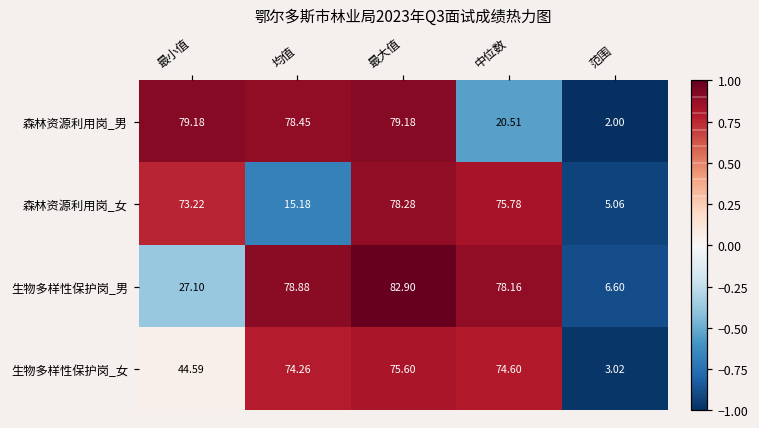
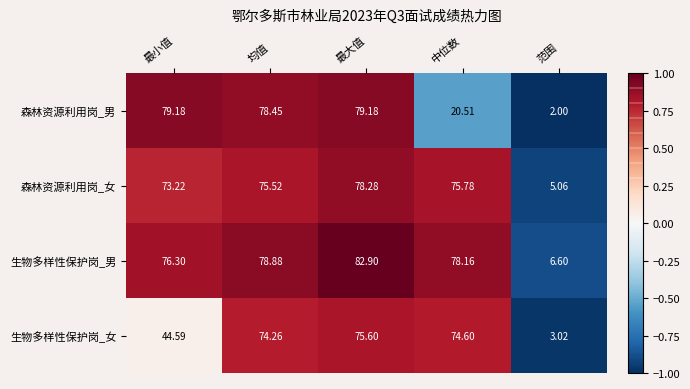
森林资源利用岗_女, 均值: 15.18 -> 75.52
生物多样性保护岗_男, 最小值: 27.10 -> 76.30
